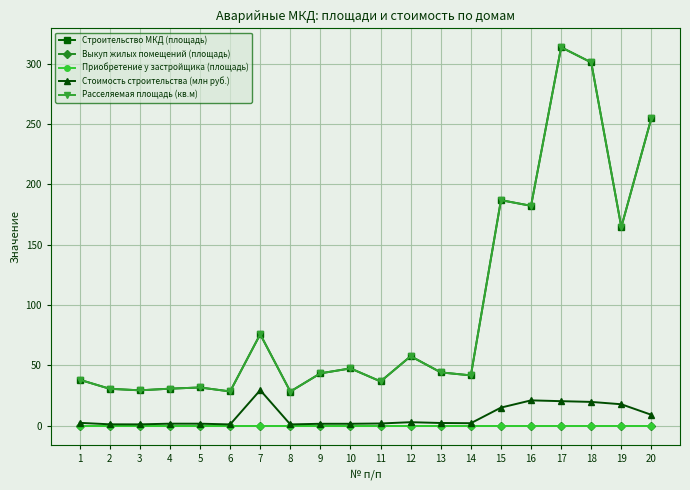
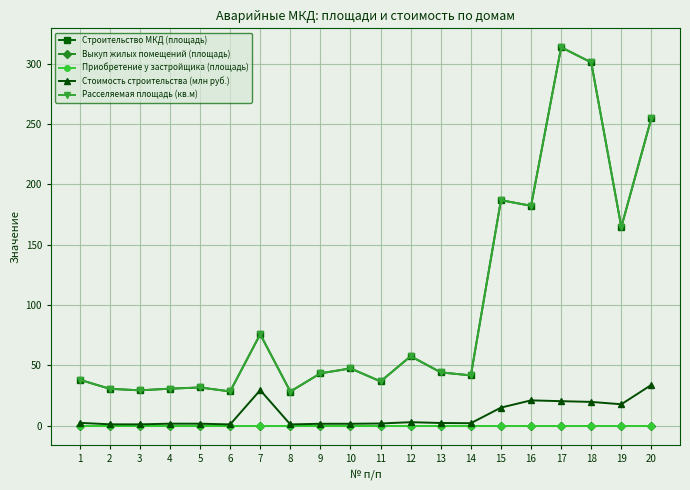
Стоимость строительства (млн руб.), 20: 9 -> 34
